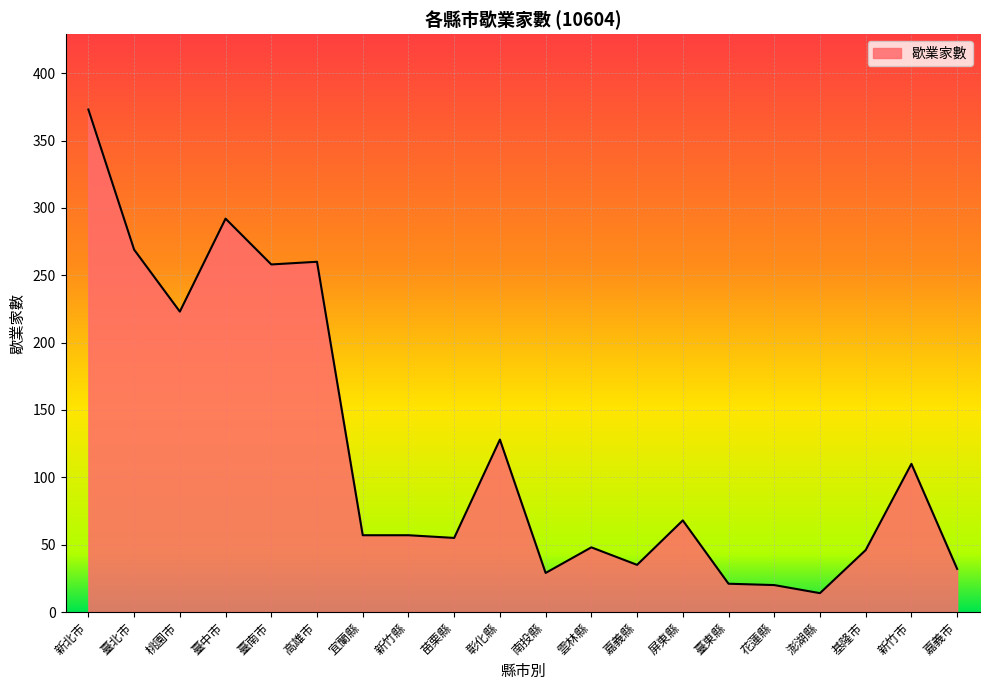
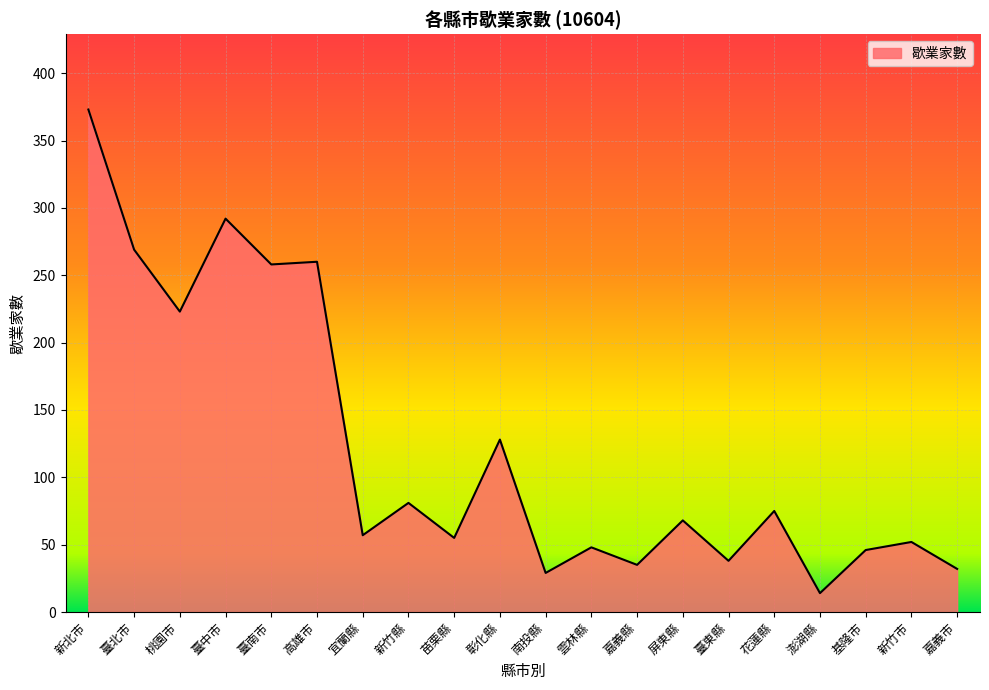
新竹縣: 57 -> 81
臺東縣: 21 -> 38
花蓮縣: 20 -> 75
新竹市: 110 -> 52
